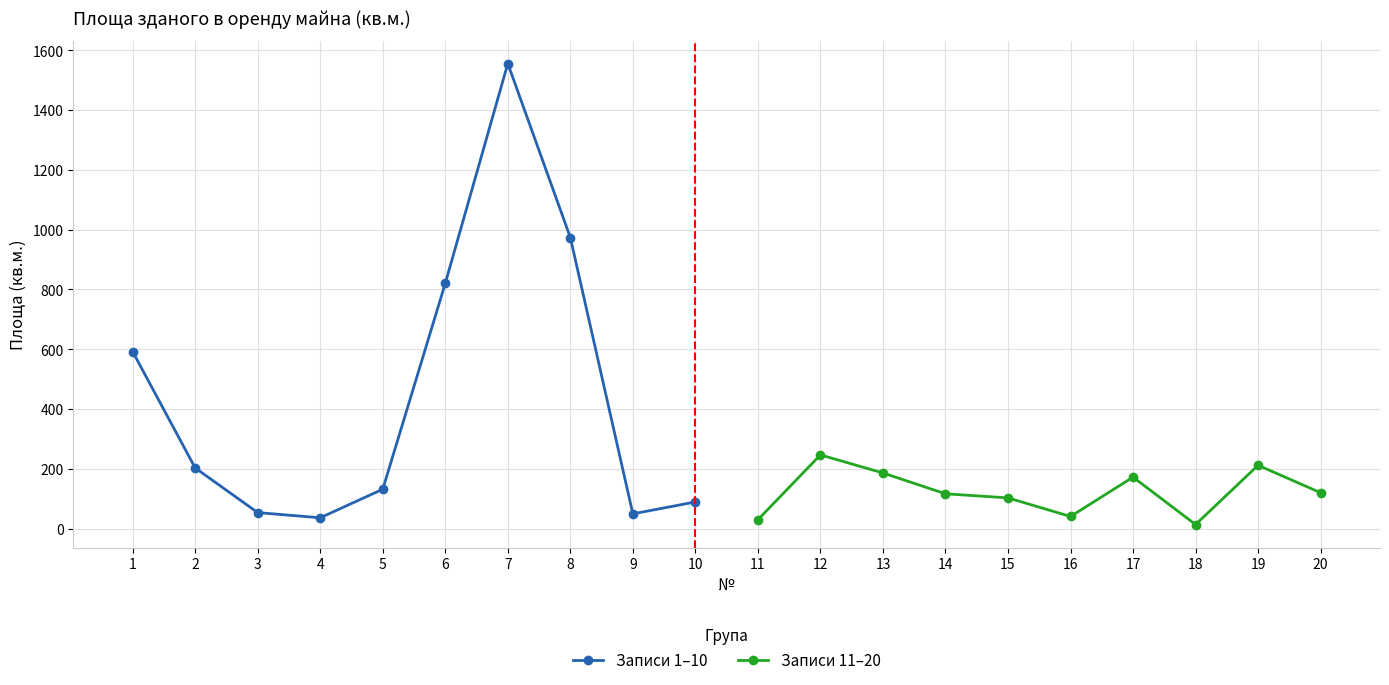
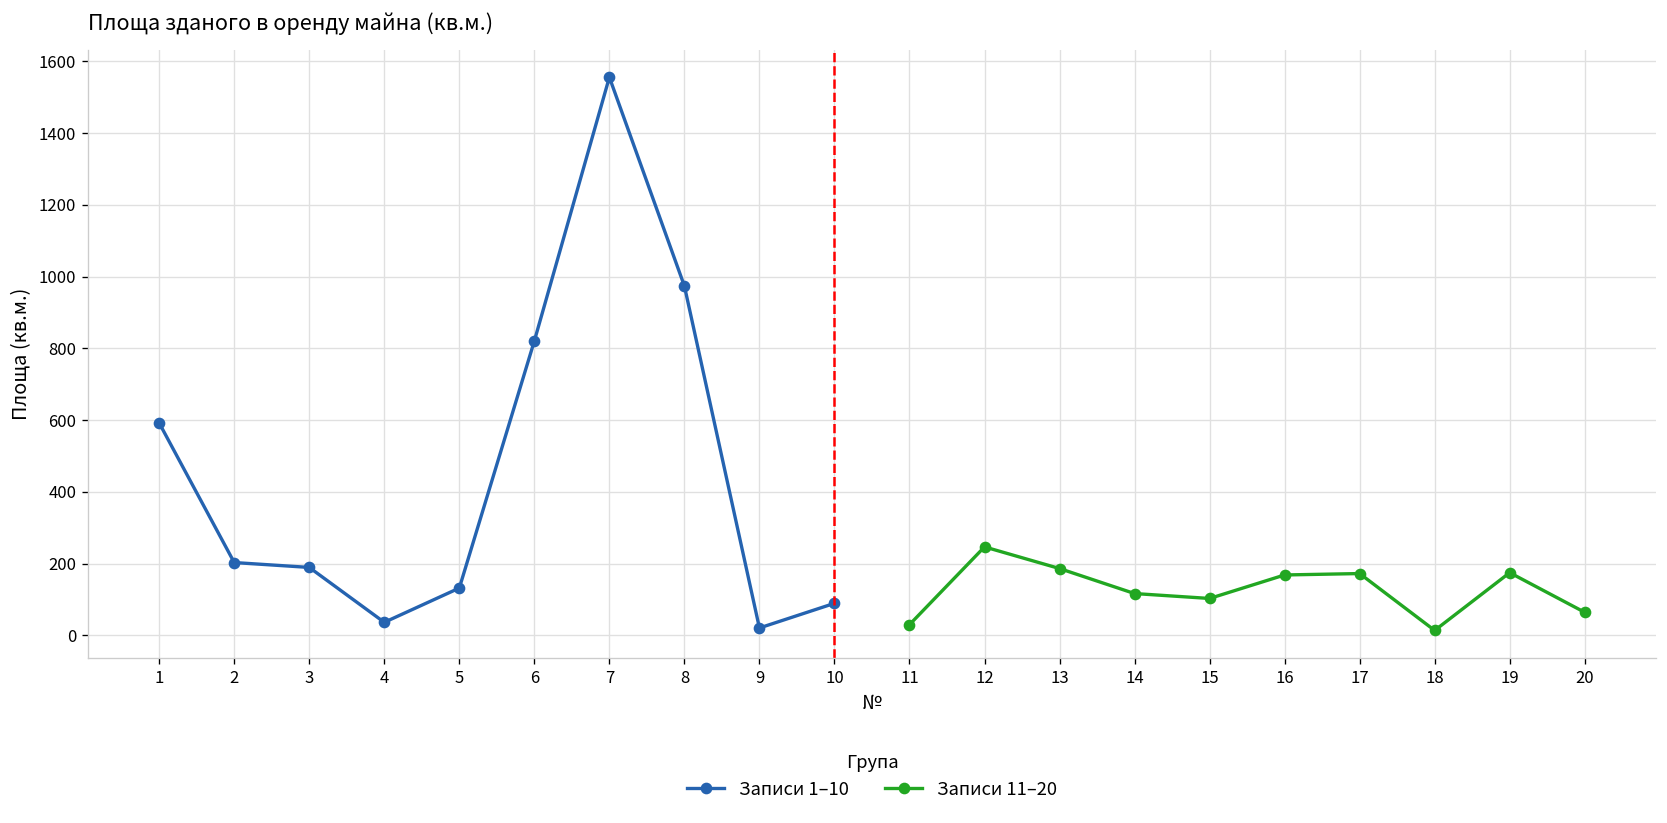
Записи 1–10, 3: 50 -> 190
Записи 1–10, 9: 50 -> 20
Записи 11–20, 16: 40 -> 170
Записи 11–20, 19: 210 -> 170
Записи 11–20, 20: 120 -> 60
